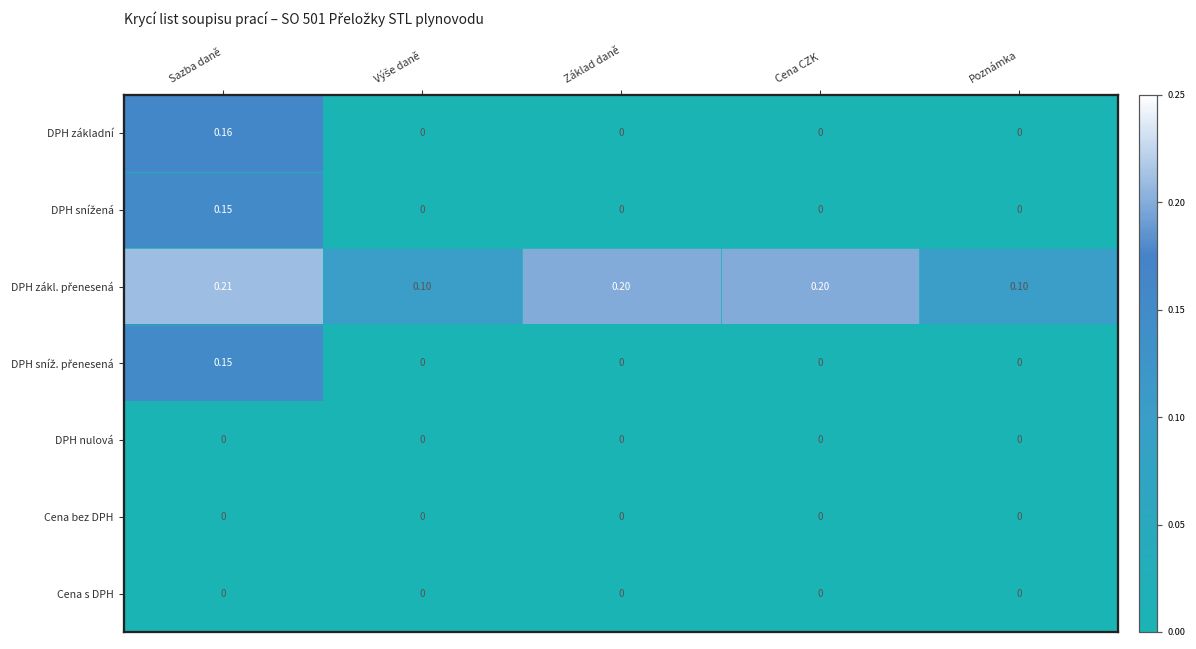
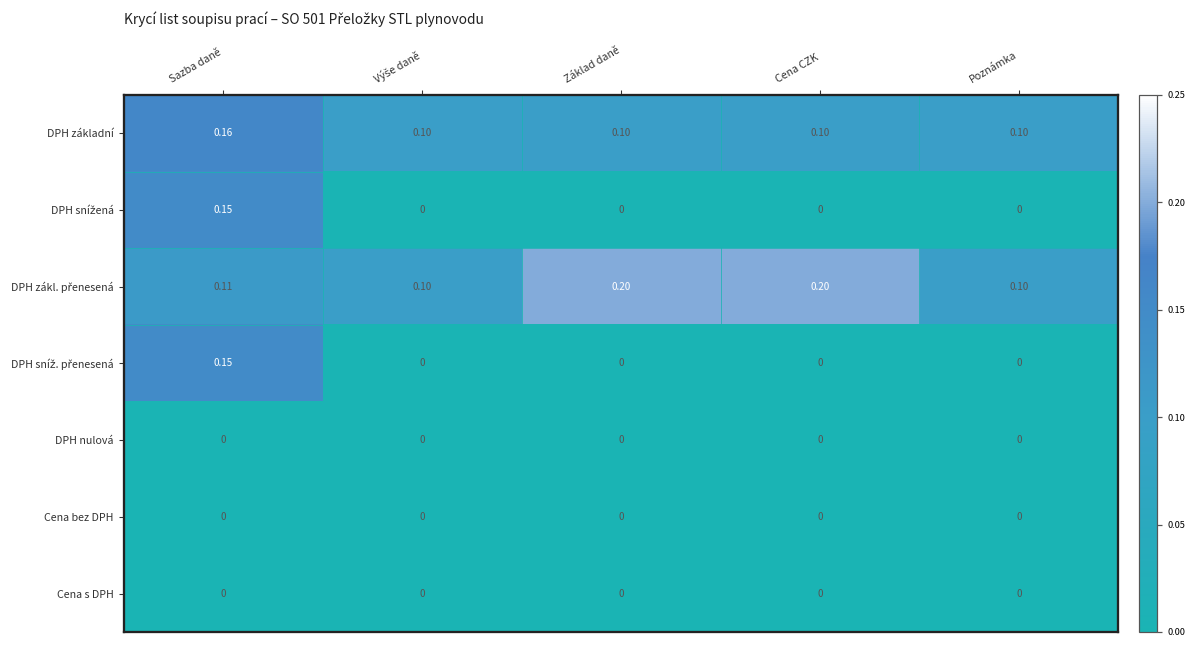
DPH základní, Výše daně: 0 -> 0.10
DPH základní, Základ daně: 0 -> 0.10
DPH základní, Cena CZK: 0 -> 0.10
DPH základní, Poznámka: 0 -> 0.10
DPH zákl. přenesená, Sazba daně: 0.21 -> 0.11
